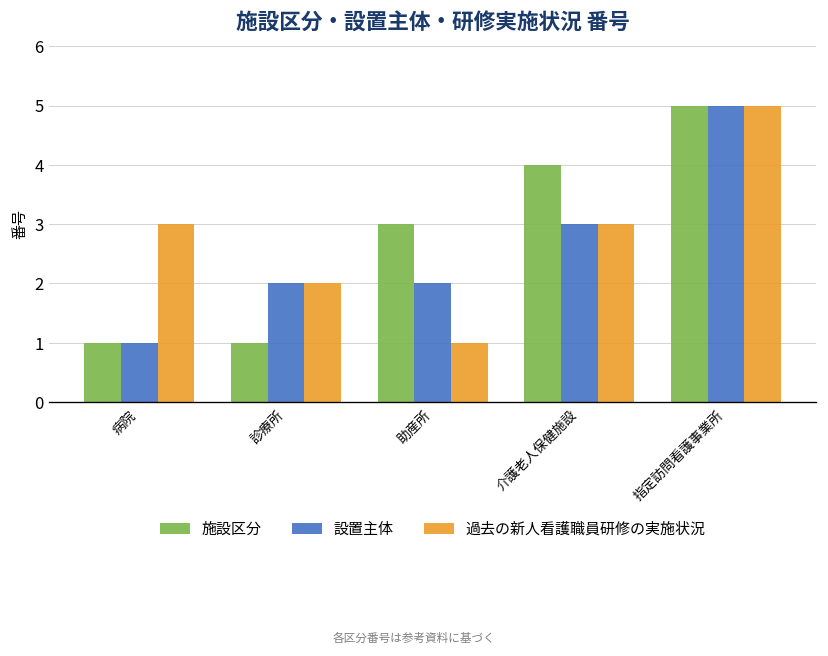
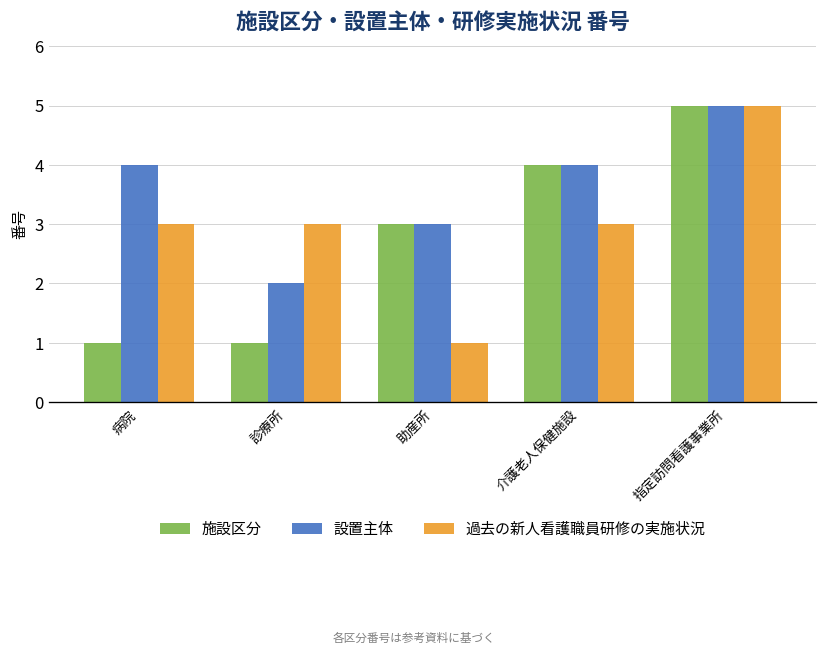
設置主体, 病院: 1 -> 4
過去の新人看護職員研修の実施状況, 診療所: 2 -> 3
設置主体, 助産所: 2 -> 3
設置主体, 介護老人保健施設: 3 -> 4
